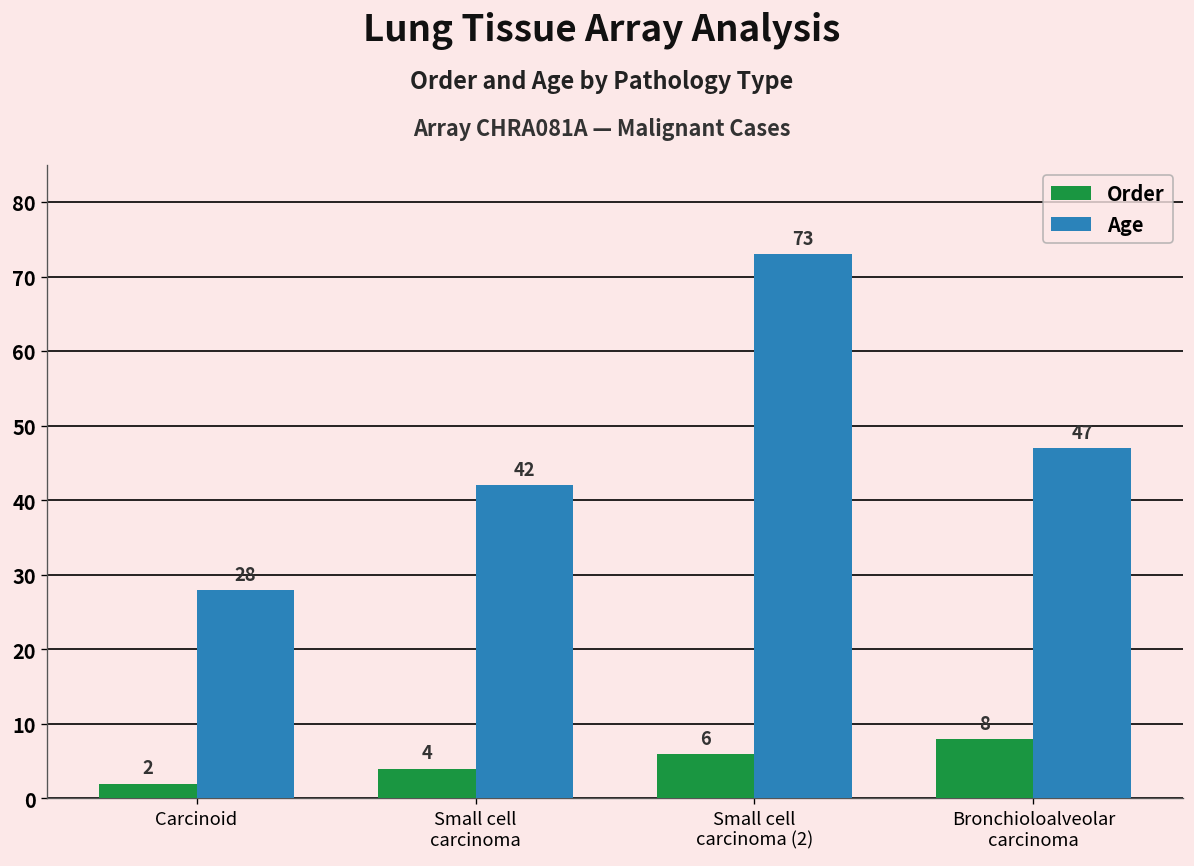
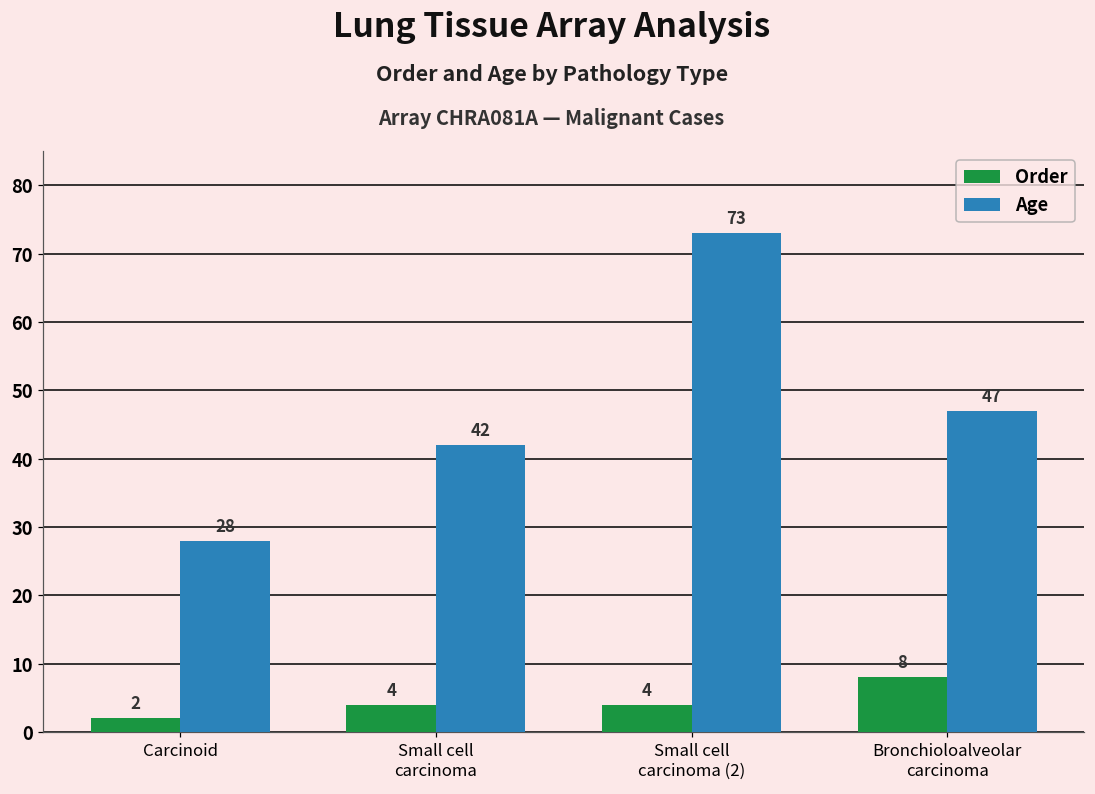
Order, Small cell carcinoma (2): 6 -> 4
